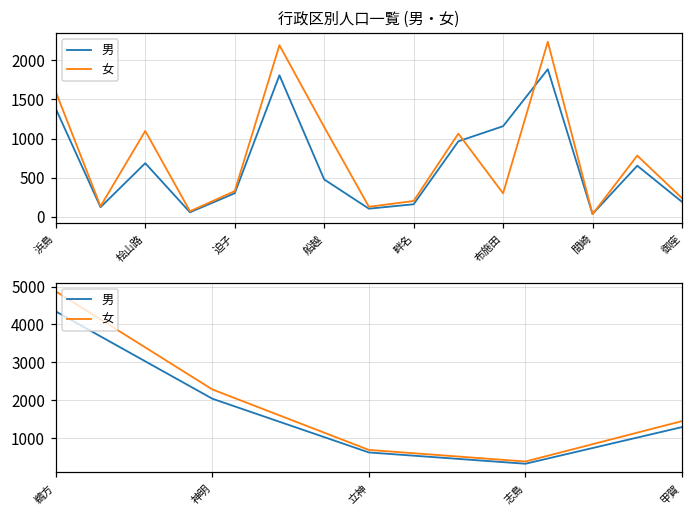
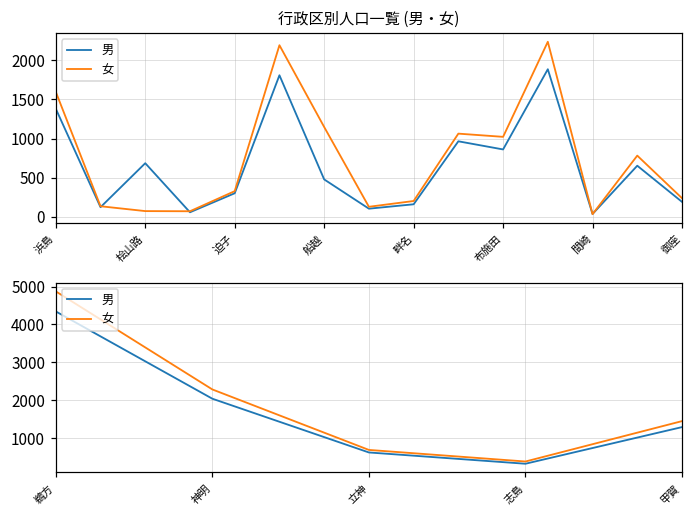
行政区別人口一覧 (男・女), 女, 桧山路: 1100 -> 100
行政区別人口一覧 (男・女), 男, 布施田: 1200 -> 900
行政区別人口一覧 (男・女), 女, 布施田: 300 -> 1000
